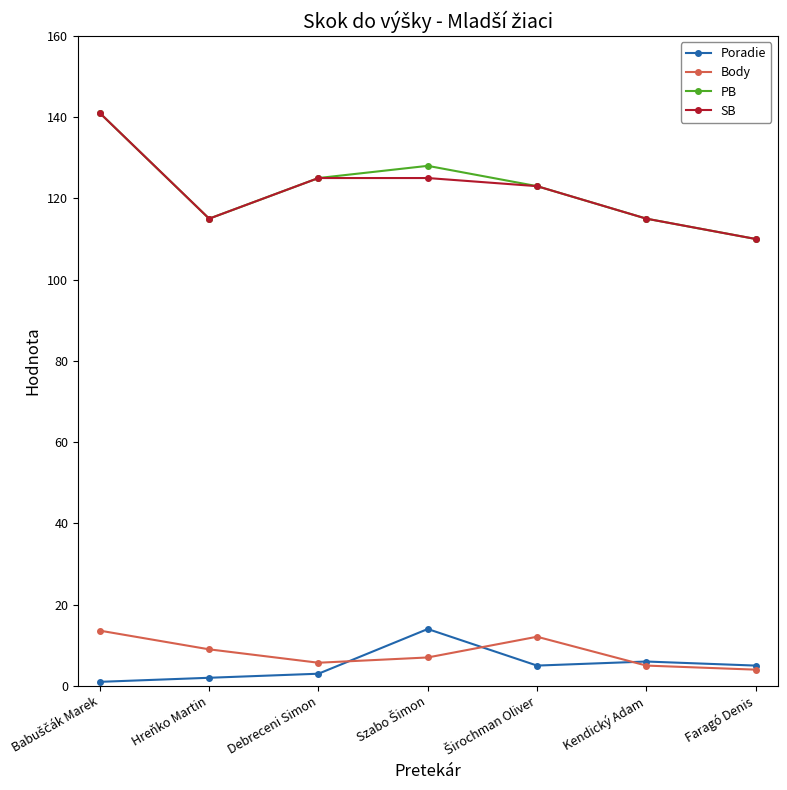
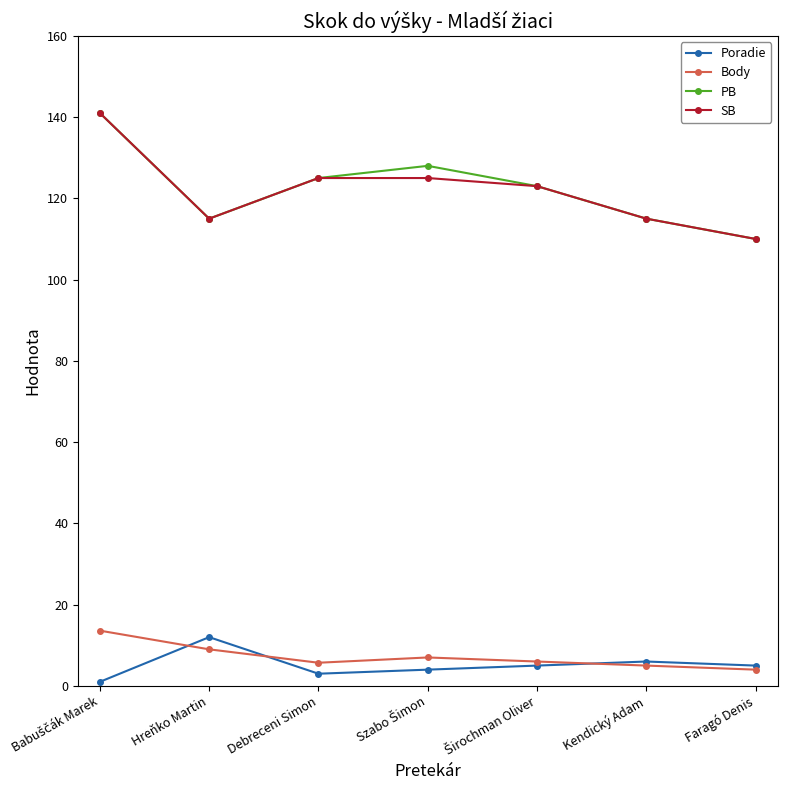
Poradie, Hreňko Martin: 2 -> 12
Poradie, Szabo Šimon: 14 -> 4
Body, Širochman Oliver: 12 -> 6
